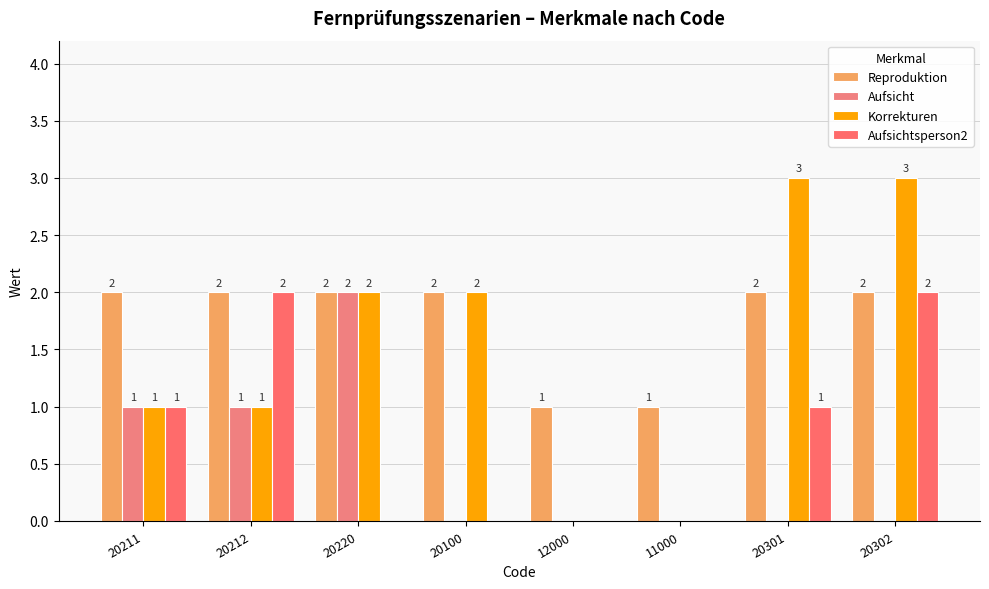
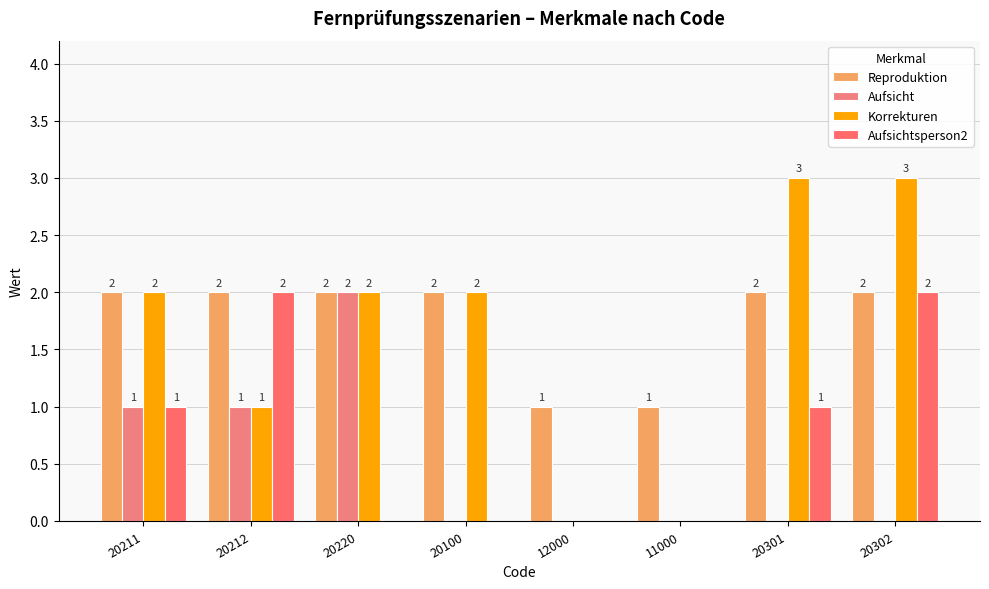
Korrekturen, 20211: 1 -> 2
